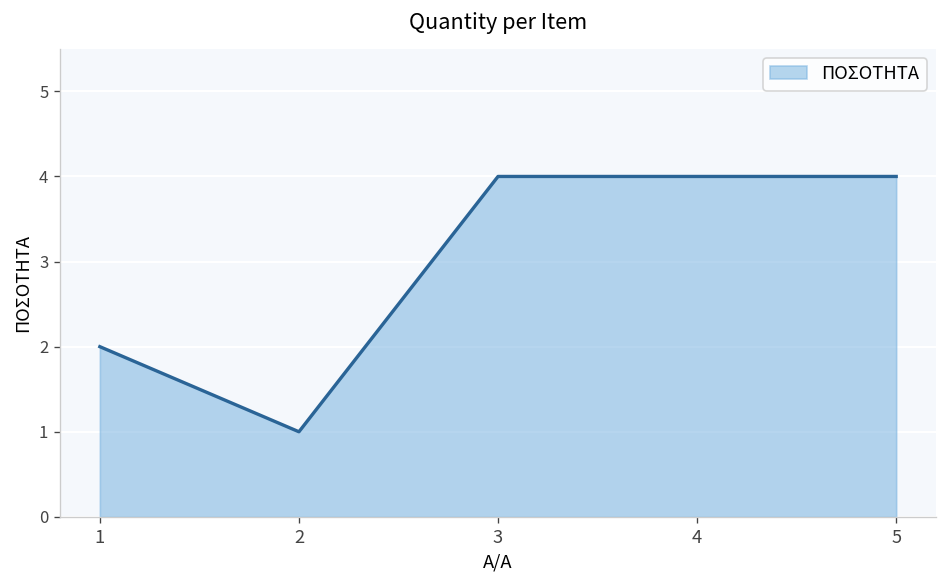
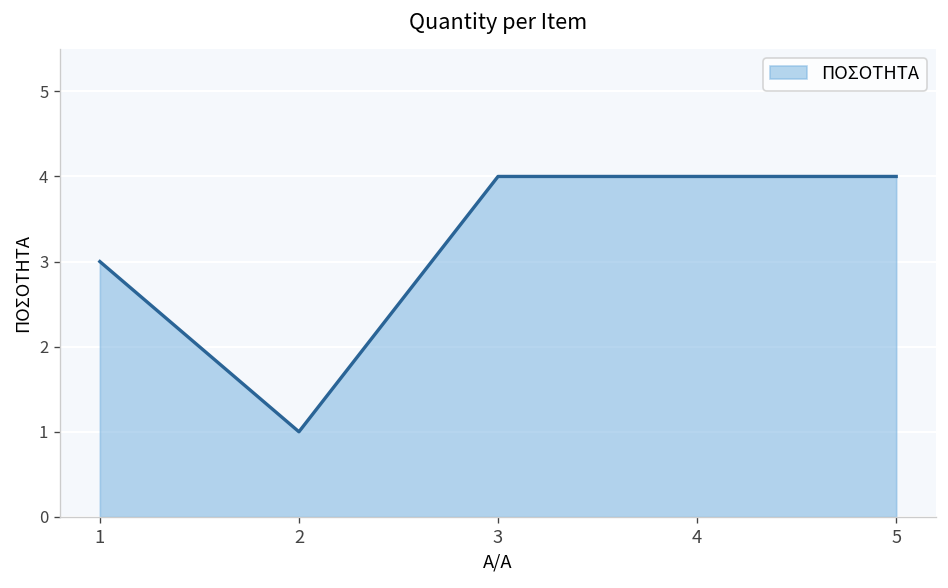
1: 2 -> 3
